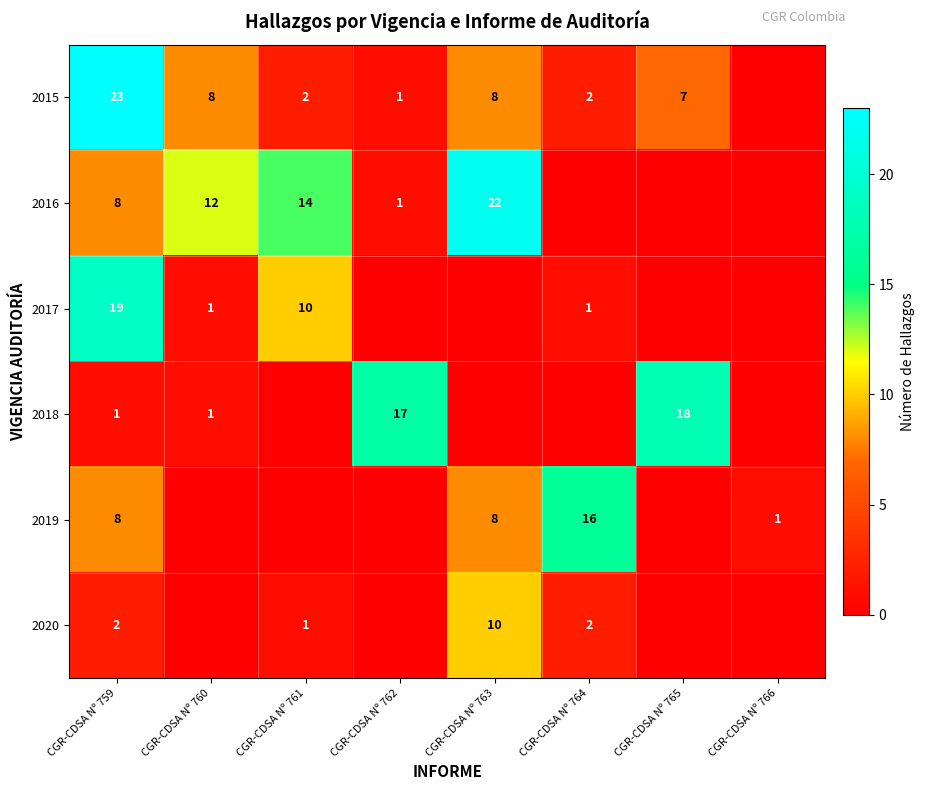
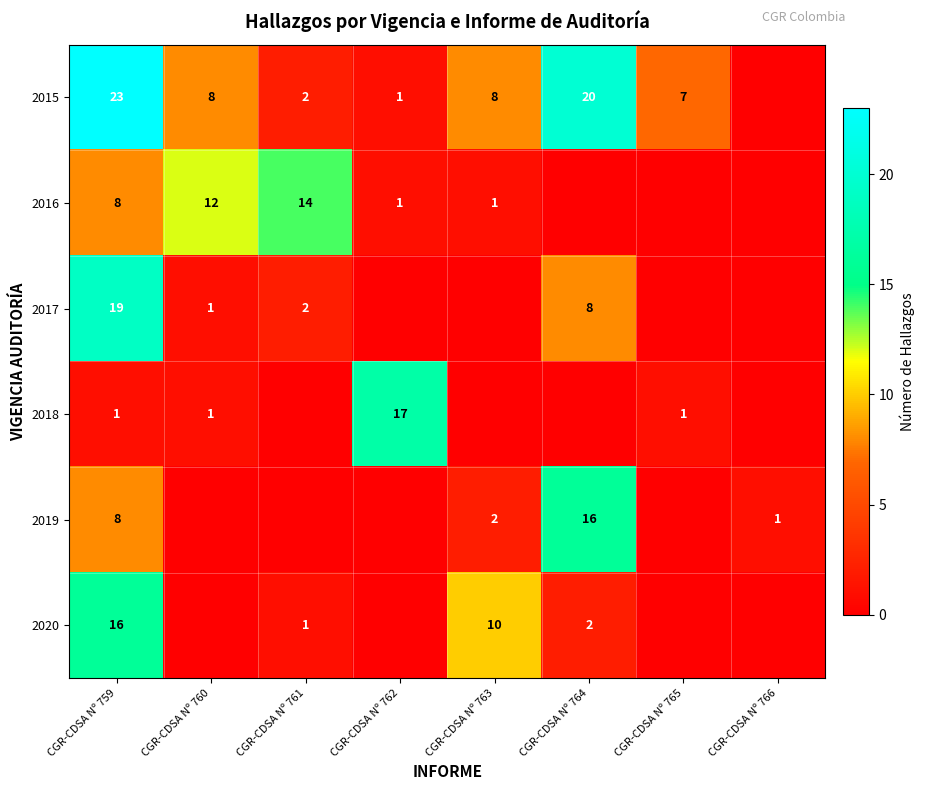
2015, CGR-CDSA Nº 764: 2 -> 20
2016, CGR-CDSA Nº 763: 22 -> 1
2017, CGR-CDSA Nº 761: 10 -> 2
2017, CGR-CDSA Nº 764: 1 -> 8
2018, CGR-CDSA Nº 765: 18 -> 1
2019, CGR-CDSA Nº 763: 8 -> 2
2020, CGR-CDSA Nº 759: 2 -> 16
